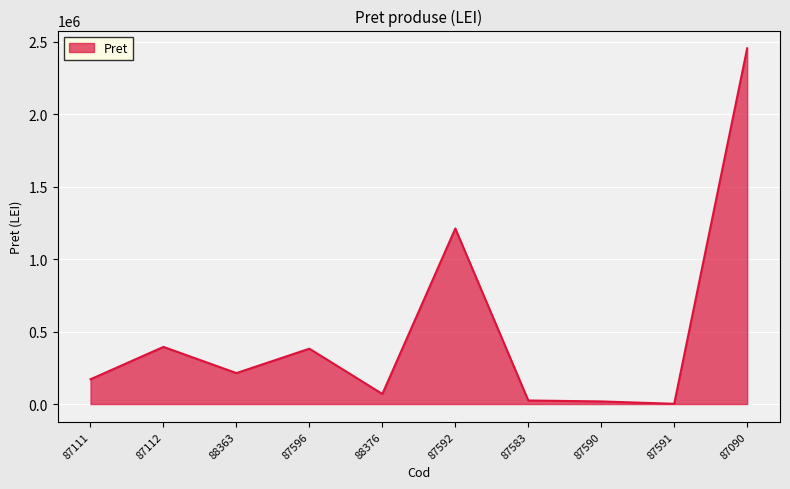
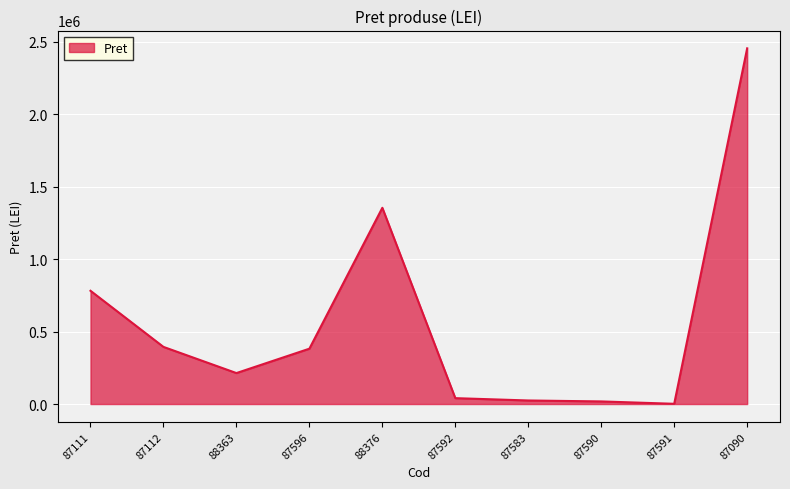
87111: 170000 -> 780000
88376: 70000 -> 1350000
87592: 1210000 -> 40000
